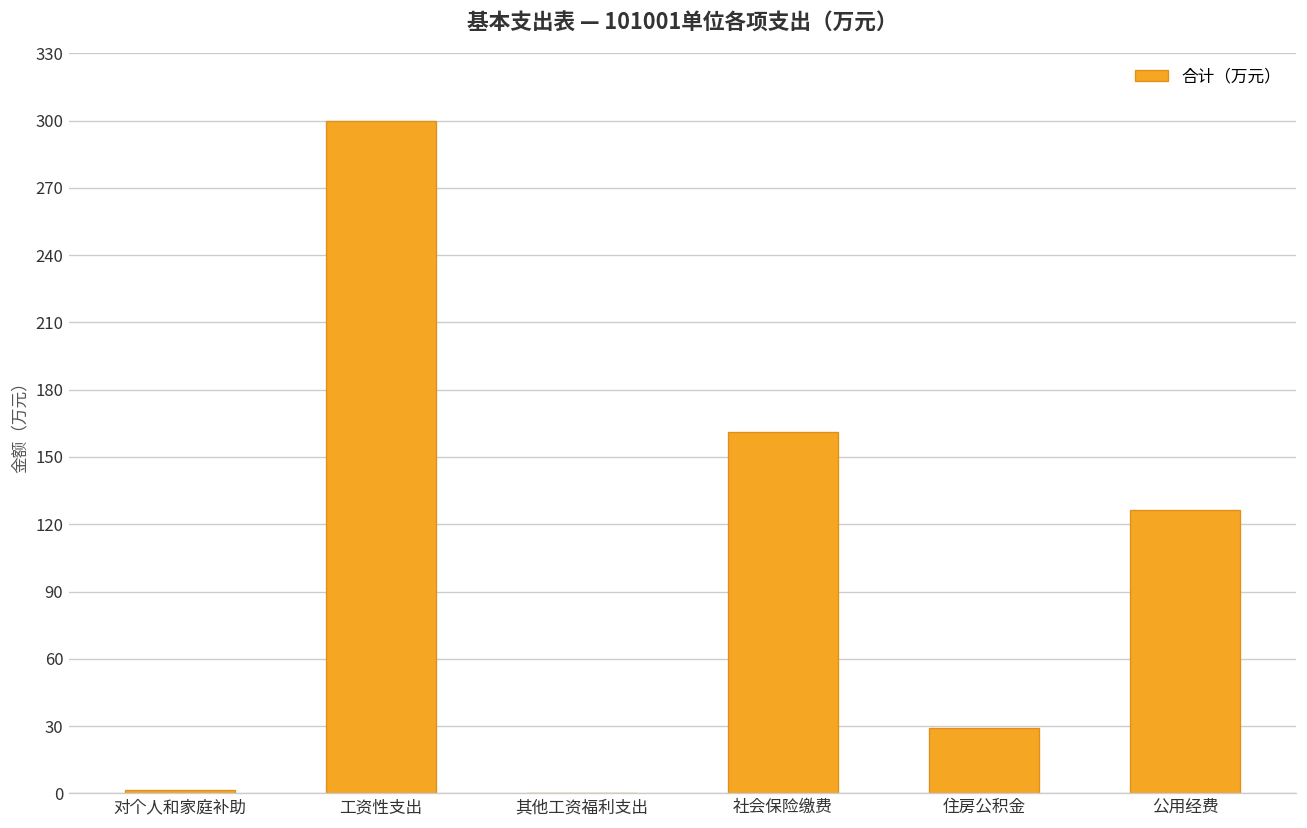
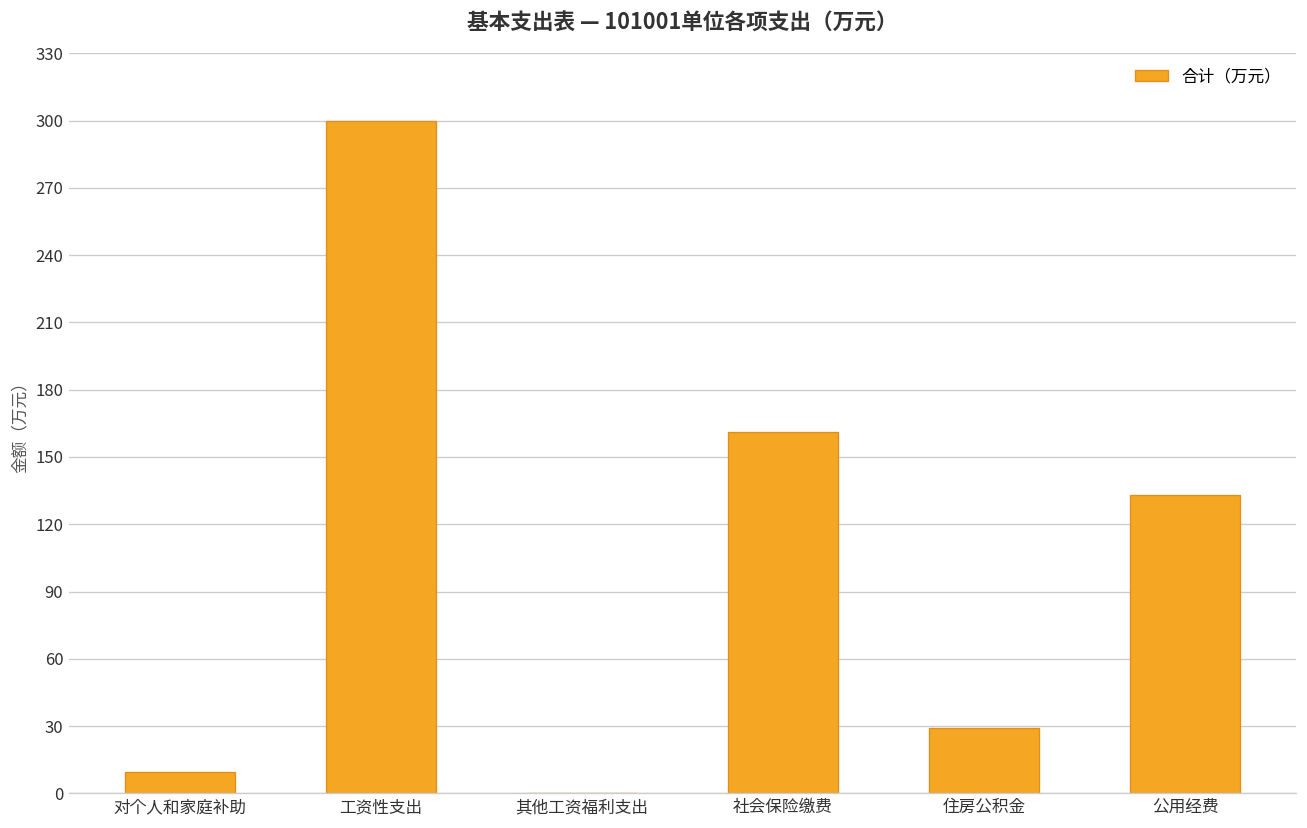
对个人和家庭补助: 2 -> 9
公用经费: 126 -> 133
